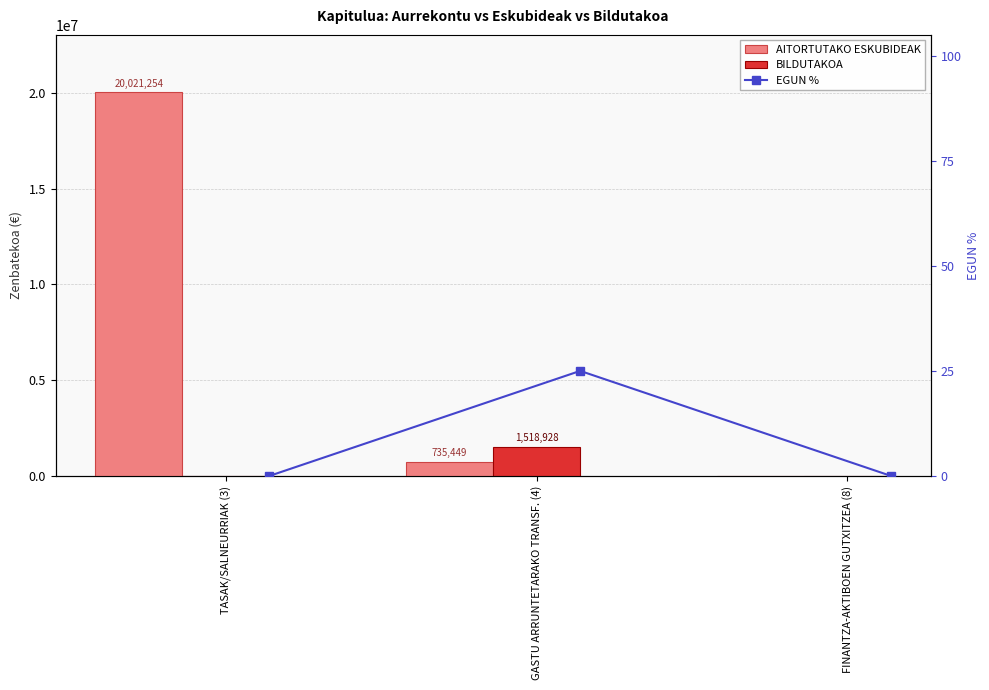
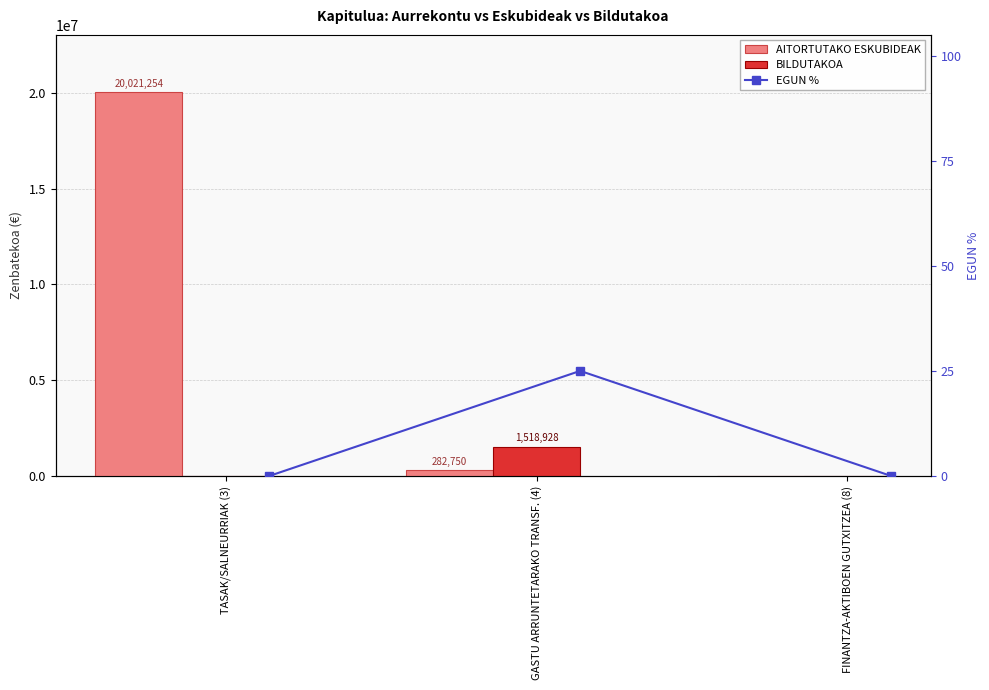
AITORTUTAKO ESKUBIDEAK, GASTU ARRUNTETARAKO TRANSF. (4): 735,449 -> 282,750
